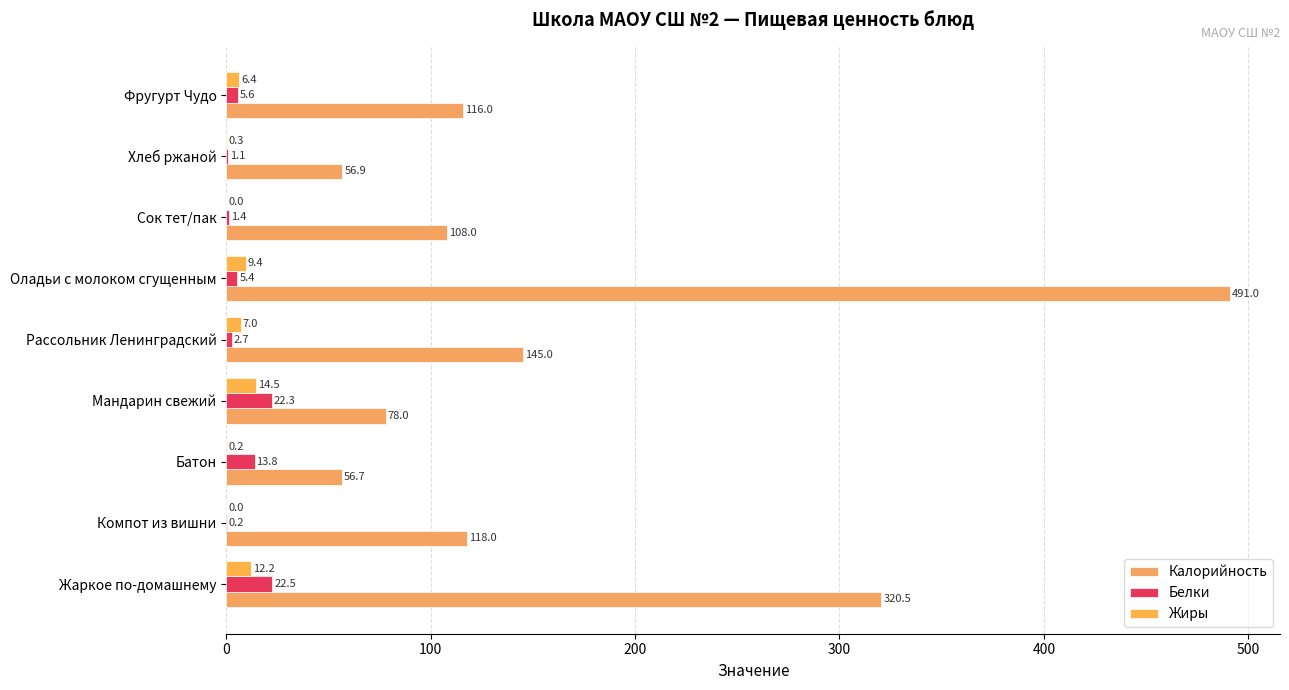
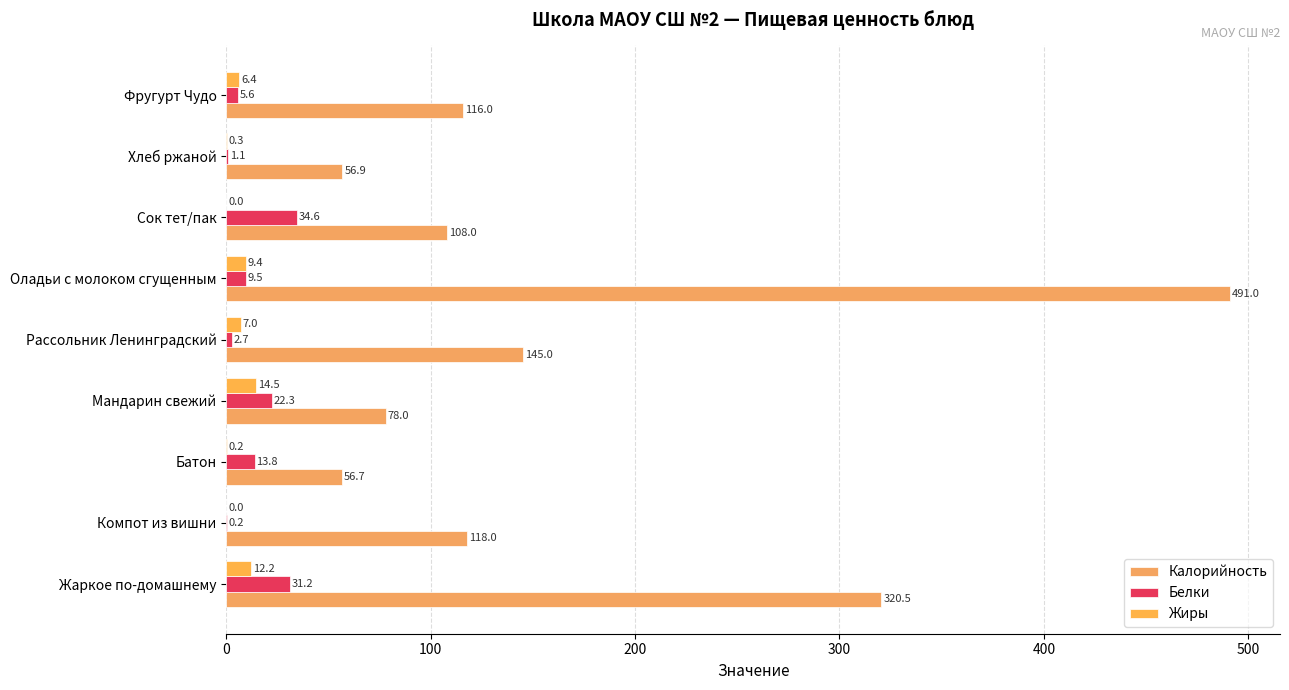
Белки, Сок тет/пак: 1.4 -> 34.6
Белки, Оладьи с молоком сгущенным: 5.4 -> 9.5
Белки, Жаркое по-домашнему: 22.5 -> 31.2
